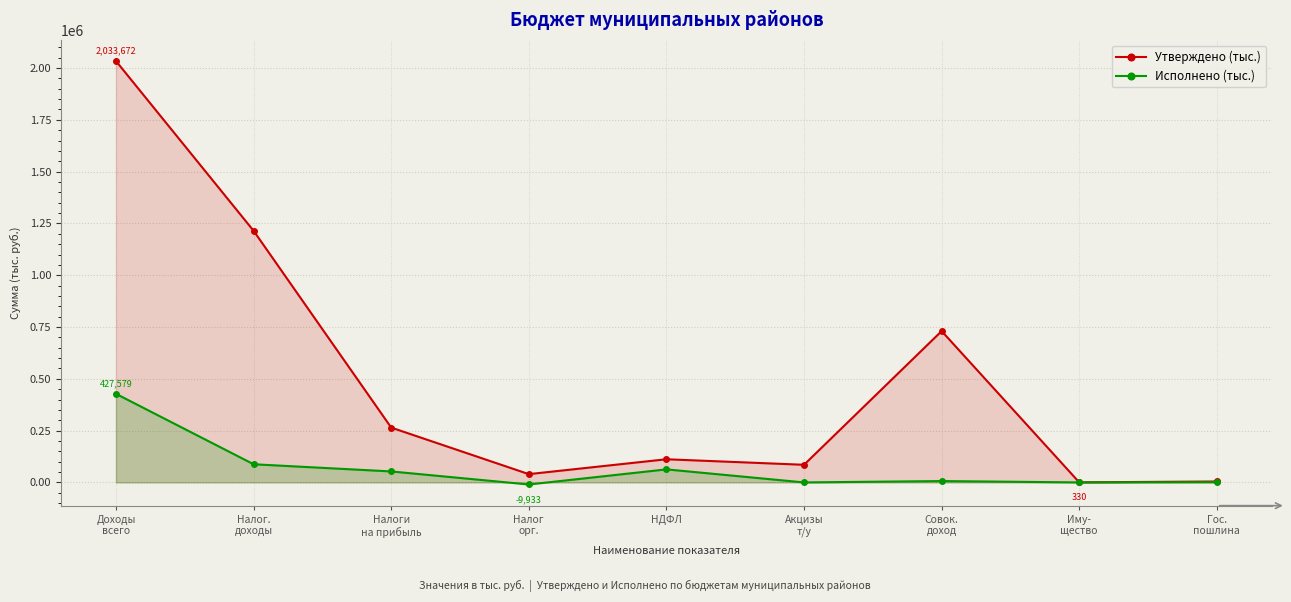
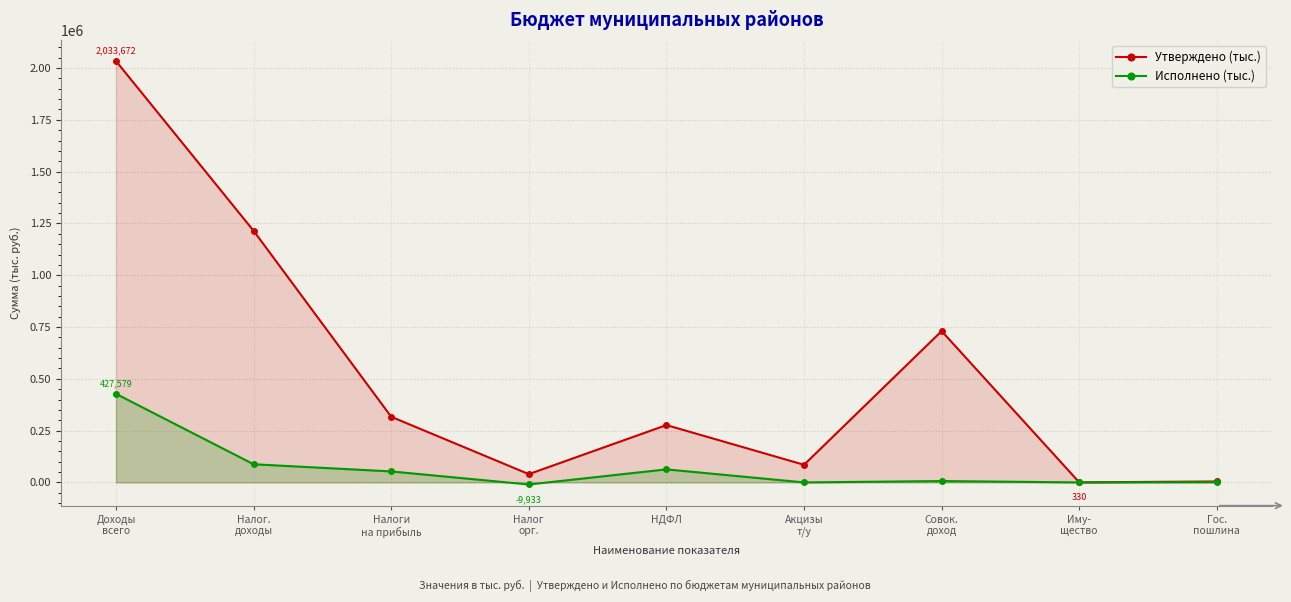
Утверждено (тыс.), Налоги на прибыль: 260000 -> 320000
Утверждено (тыс.), НДФЛ: 110000 -> 280000
